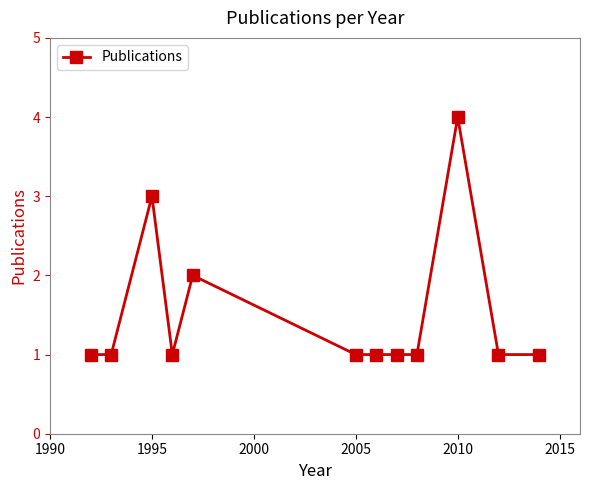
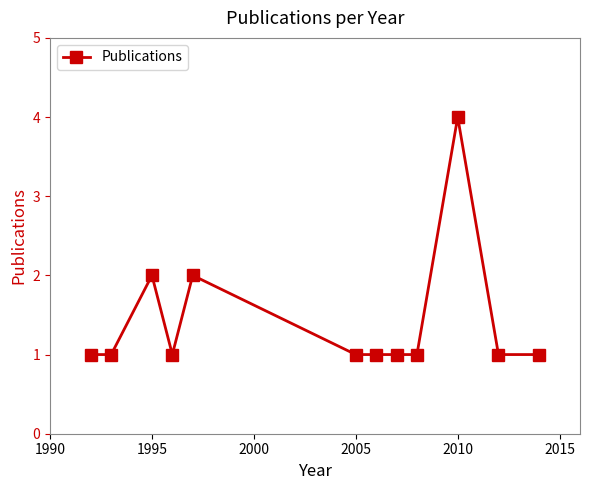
1995: 3 -> 2
